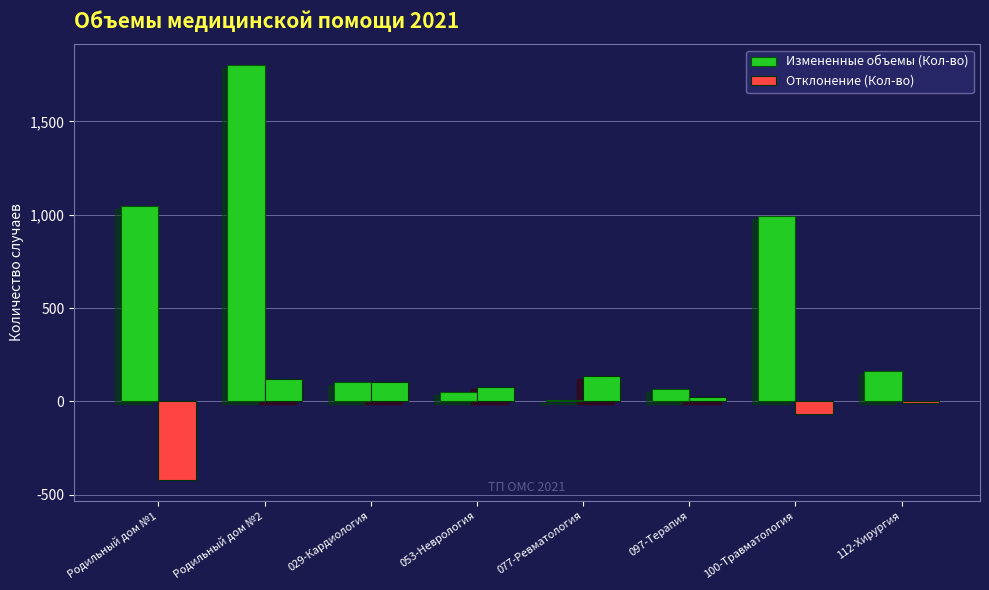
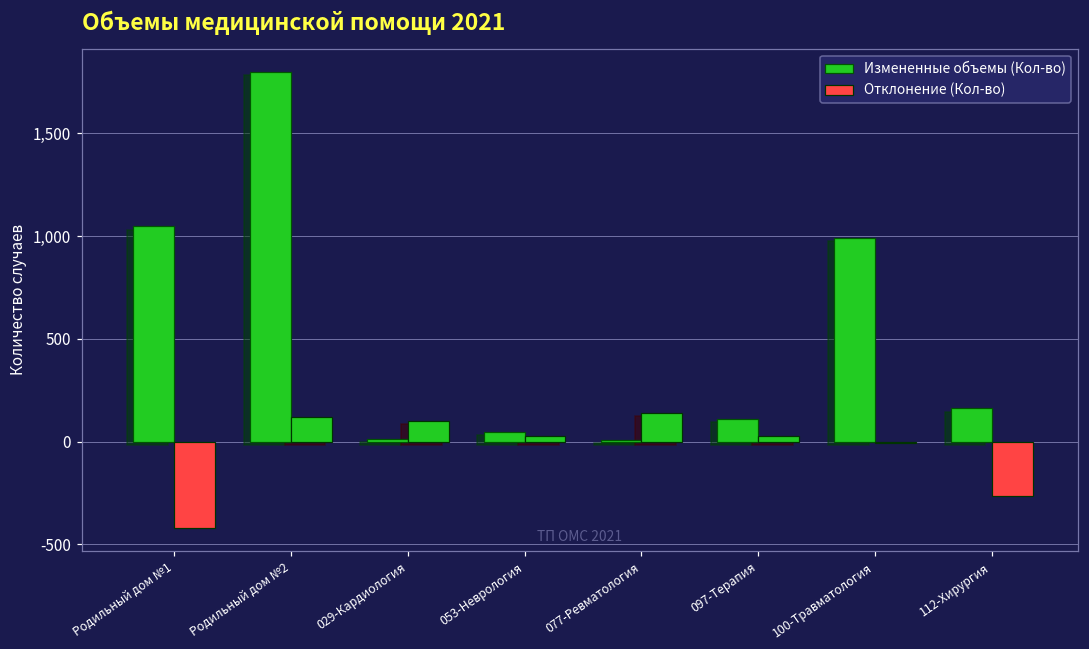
Измененные объемы (Кол-во), 029-Кардиология: 100 -> 10
Отклонение (Кол-во), 053-Неврология: 80 -> 30
Измененные объемы (Кол-во), 097-Терапия: 60 -> 110
Отклонение (Кол-во), 100-Травматология: -70 -> -10
Отклонение (Кол-во), 112-Хирургия: -10 -> -270
